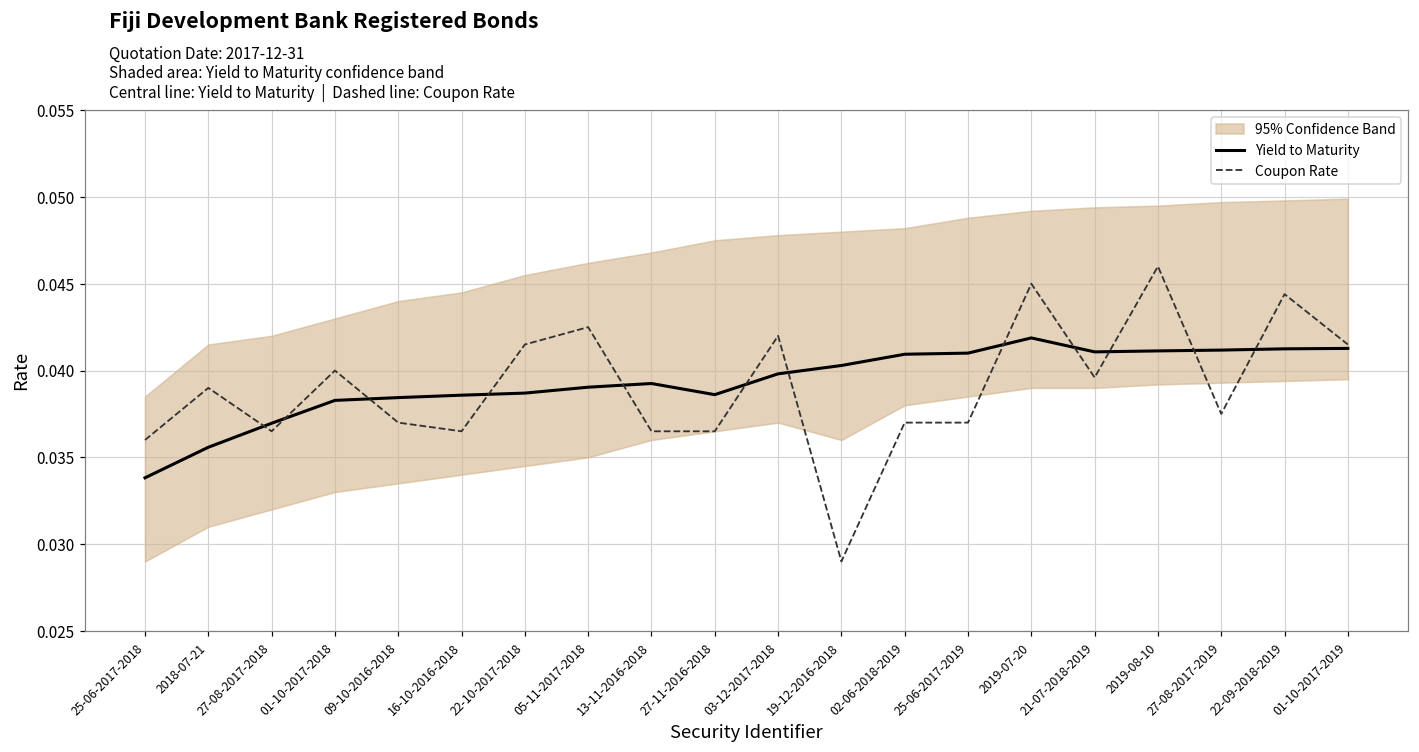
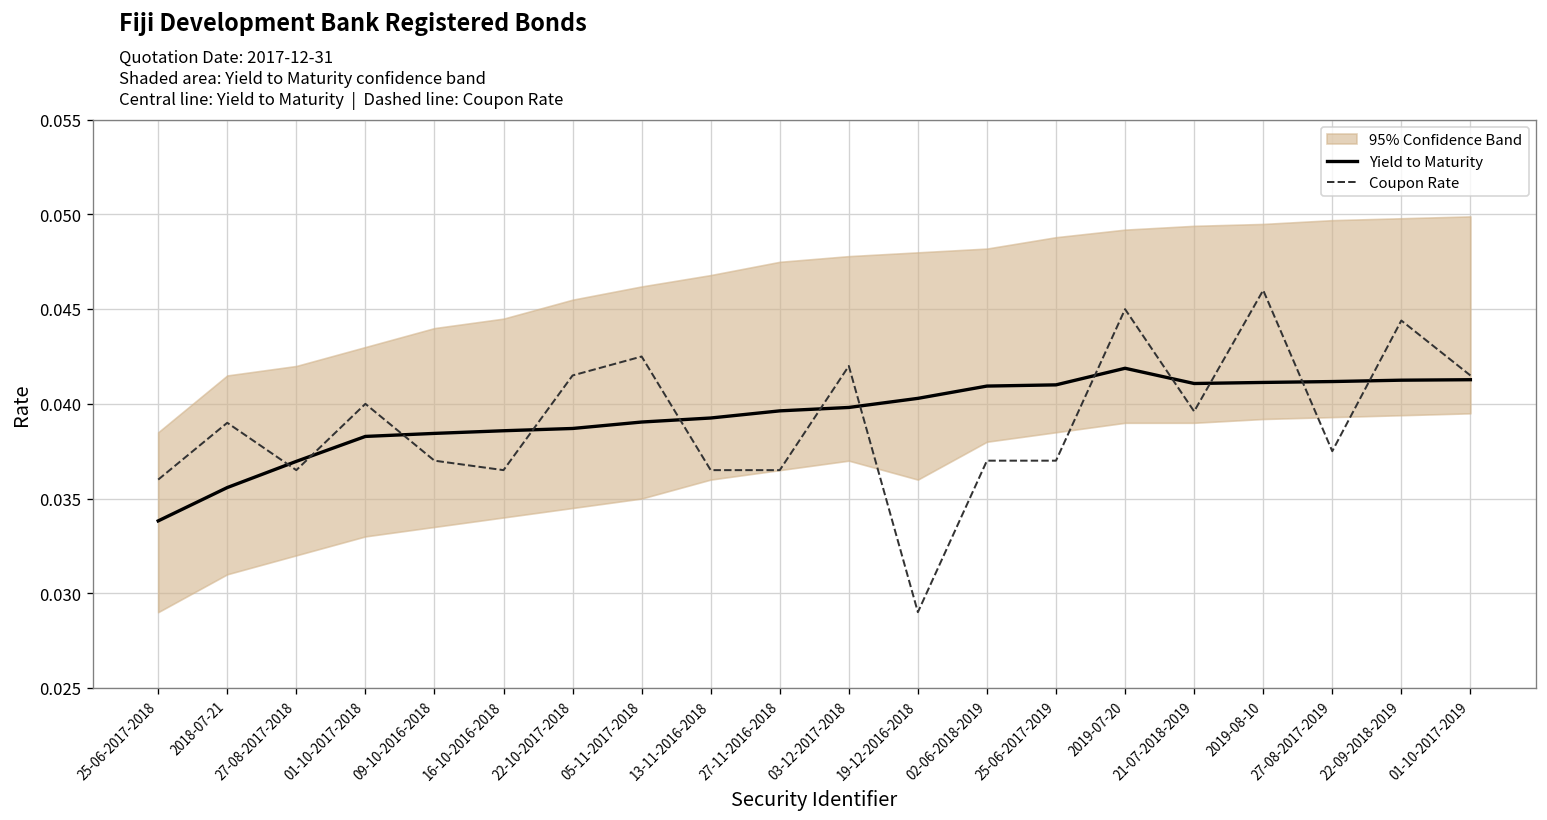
Yield to Maturity, 27-11-2016-2018: 0.0386 -> 0.0396
